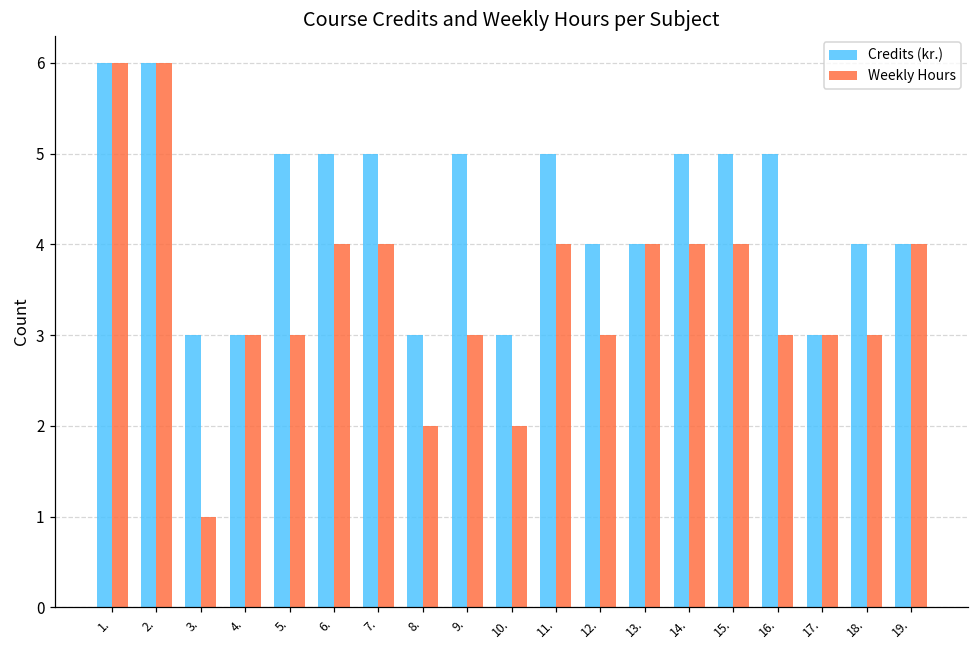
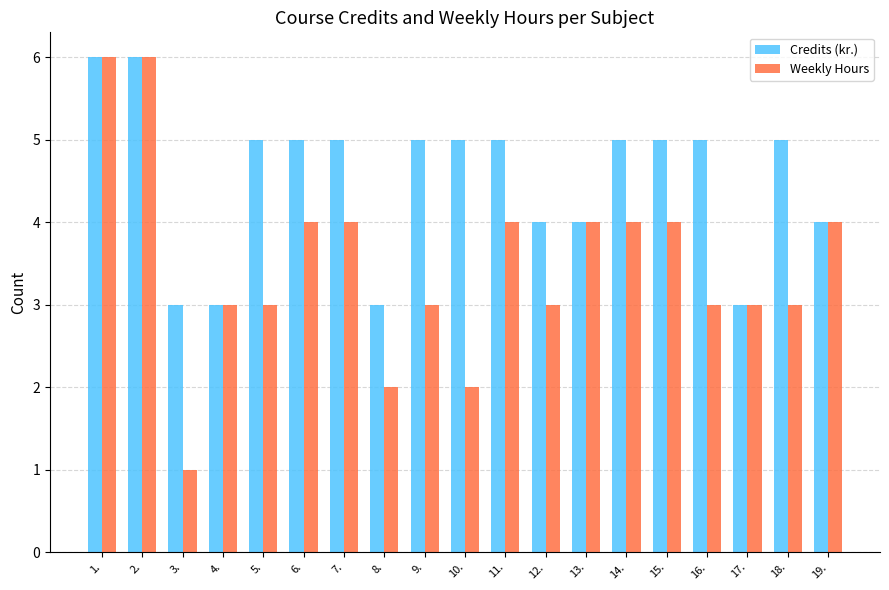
Credits (kr.), 10.: 3 -> 5
Credits (kr.), 18.: 4 -> 5
